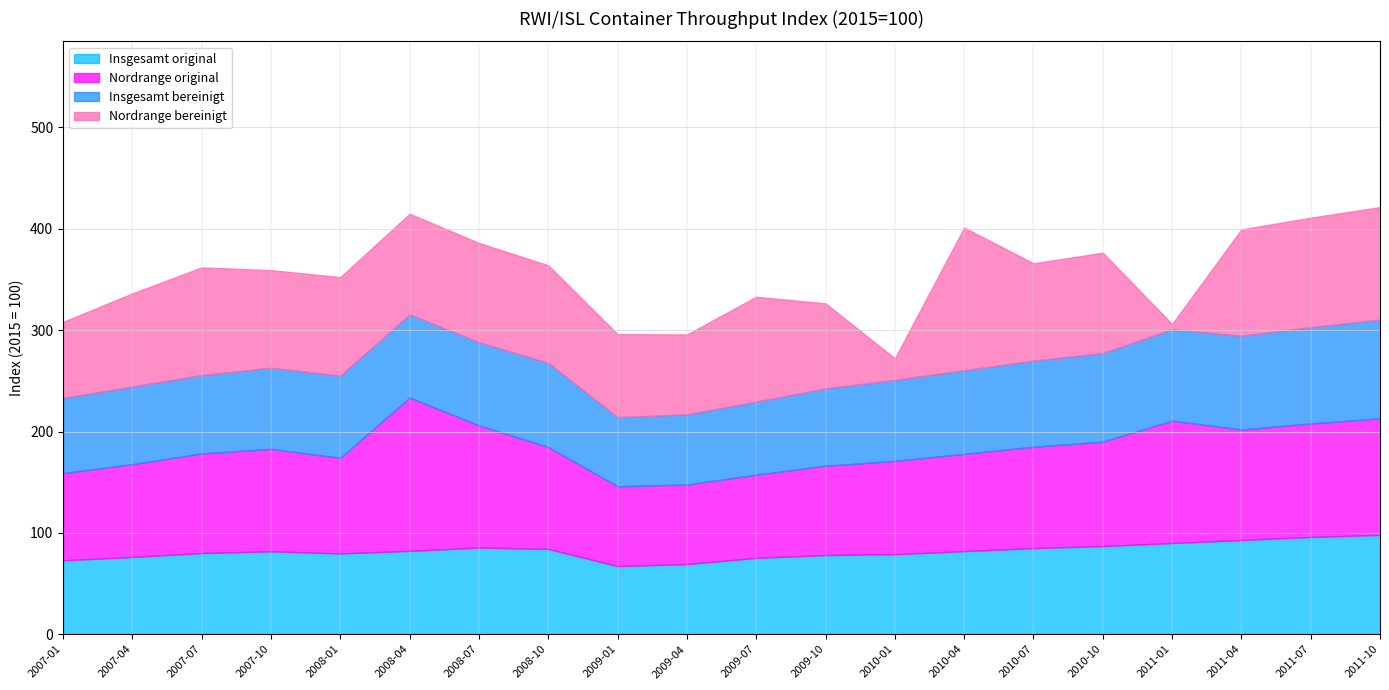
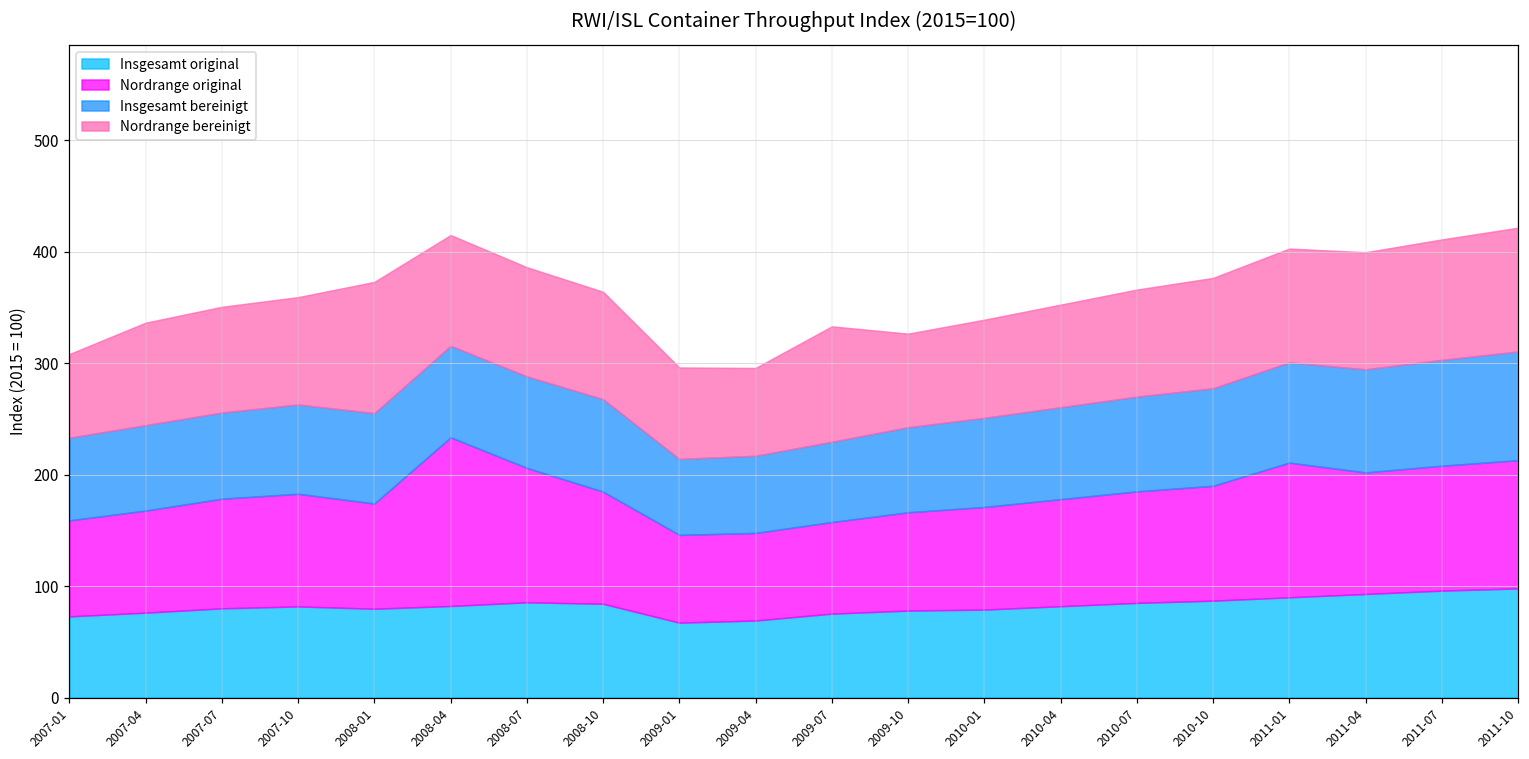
Nordrange bereinigt, 2007-07: 106 -> 95
Nordrange bereinigt, 2008-01: 97 -> 118
Nordrange bereinigt, 2010-01: 21 -> 88
Nordrange bereinigt, 2010-04: 141 -> 92
Nordrange bereinigt, 2011-01: 5 -> 102
